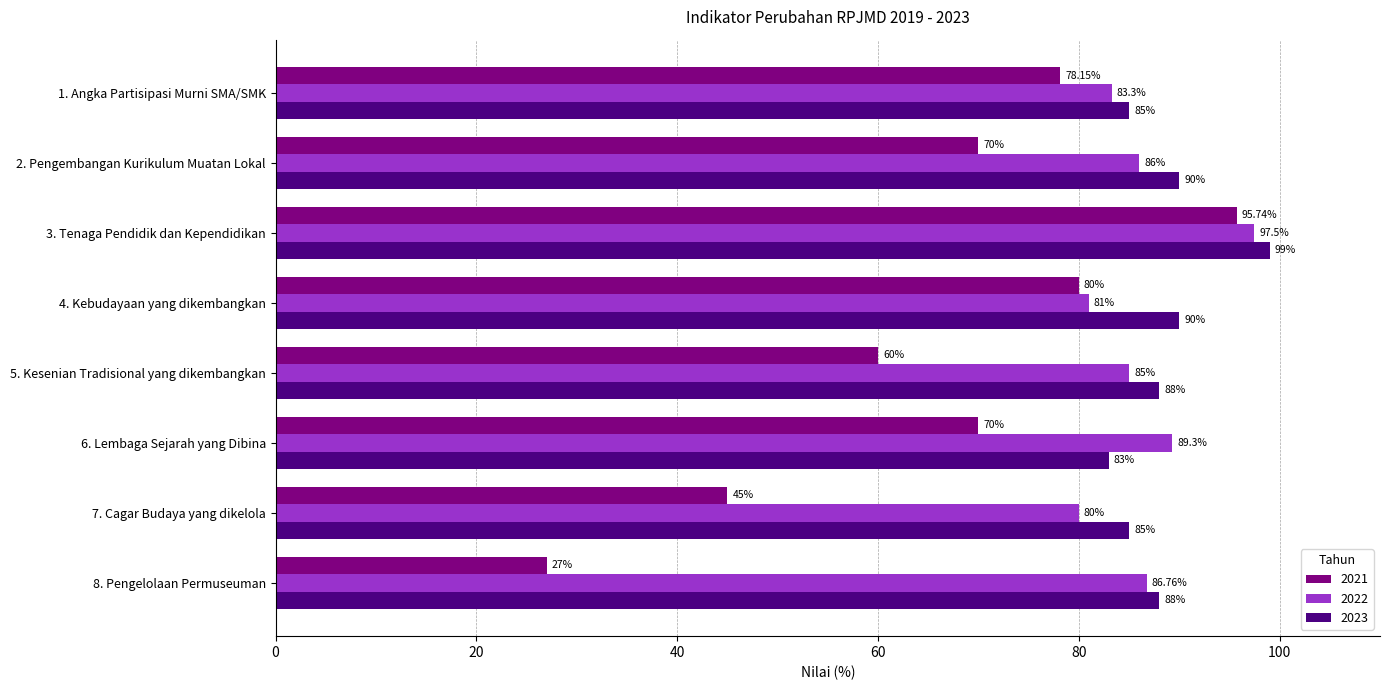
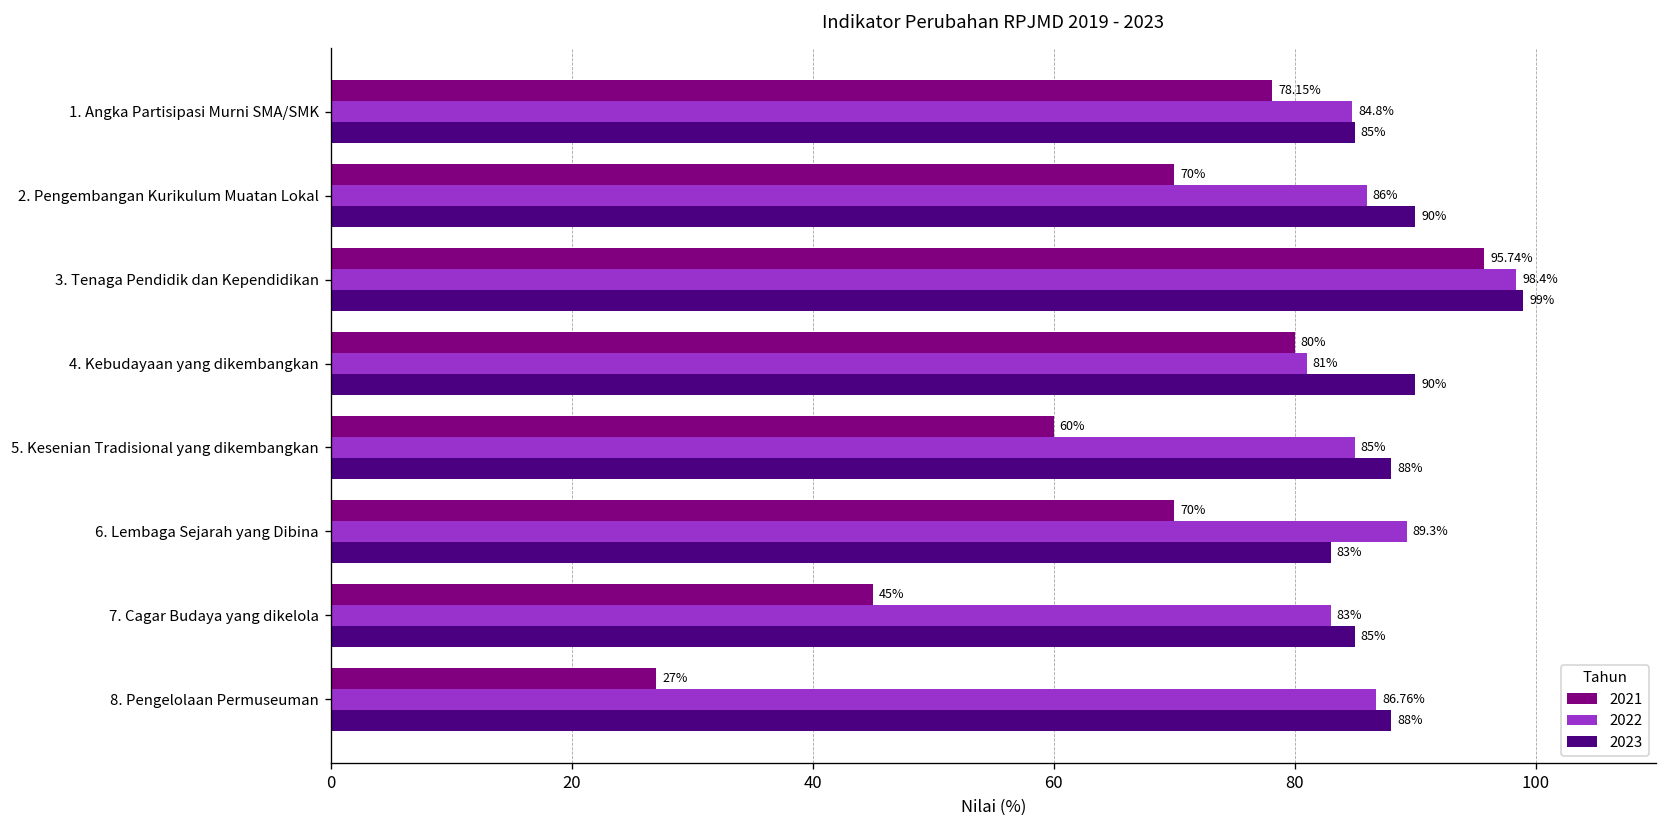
2022, 1. Angka Partisipasi Murni SMA/SMK: 83.3% -> 84.8%
2022, 3. Tenaga Pendidik dan Kependidikan: 97.5% -> 98.4%
2022, 7. Cagar Budaya yang dikelola: 80% -> 83%
